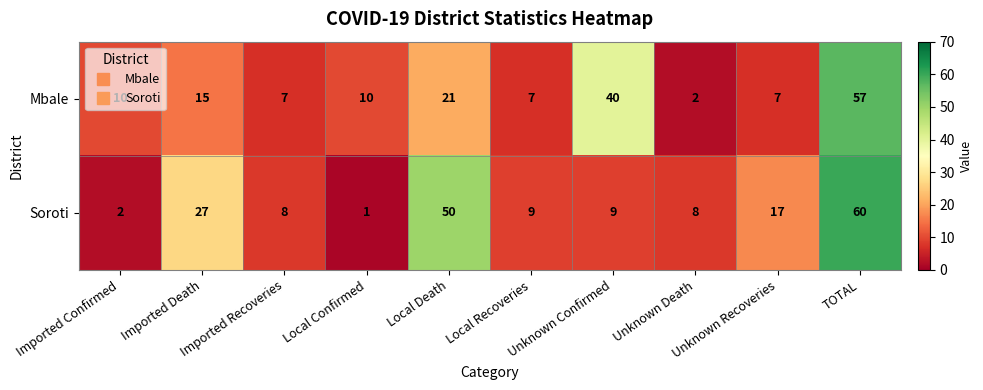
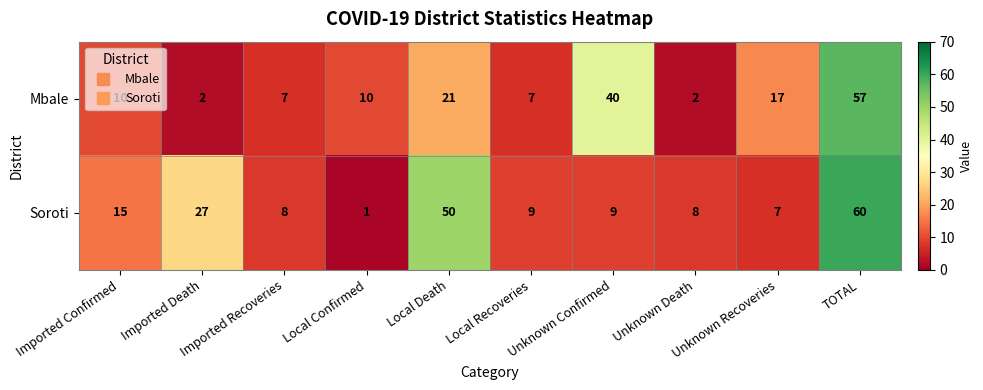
Mbale, Imported Death: 15 -> 2
Mbale, Unknown Recoveries: 7 -> 17
Soroti, Imported Confirmed: 2 -> 15
Soroti, Unknown Recoveries: 17 -> 7
